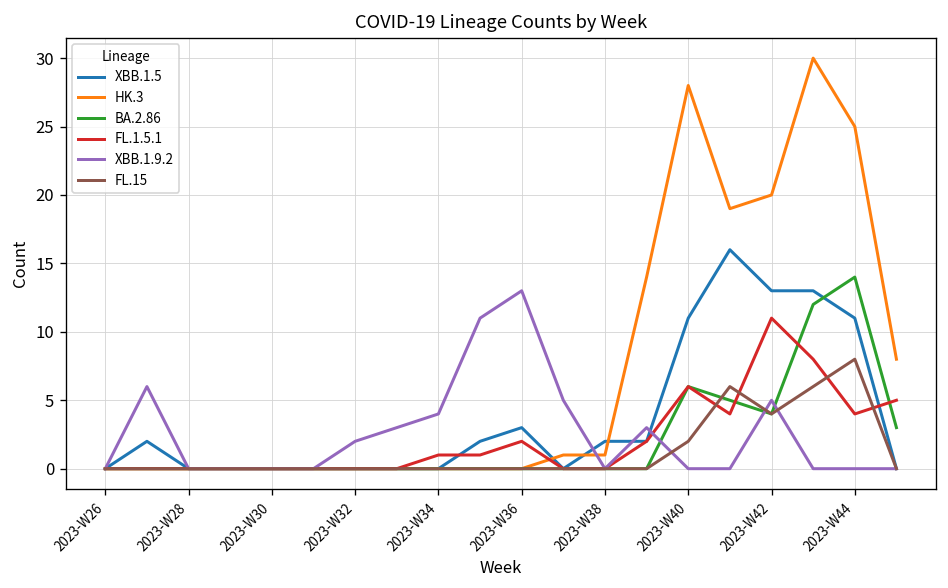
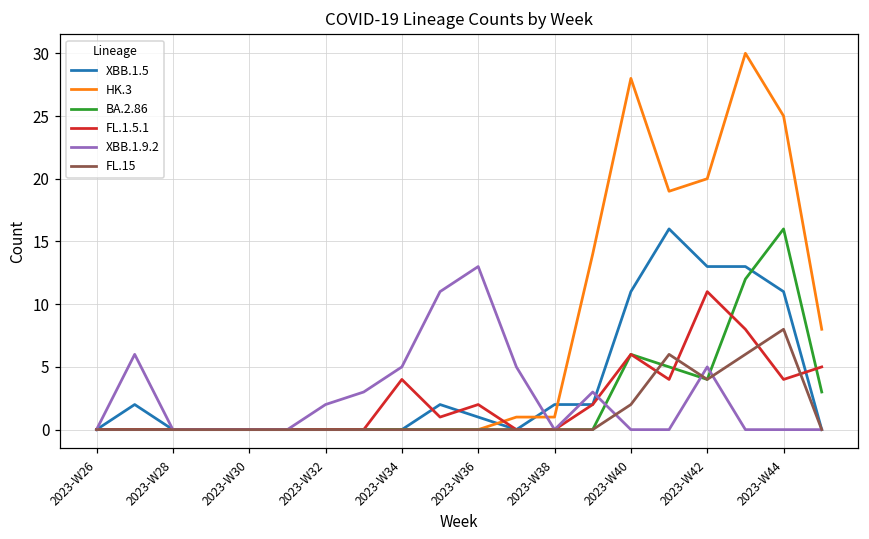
FL.1.5.1, 2023-W34: 1 -> 4
XBB.1.9.2, 2023-W34: 4 -> 5
XBB.1.5, 2023-W36: 3 -> 1
BA.2.86, 2023-W44: 14 -> 16
